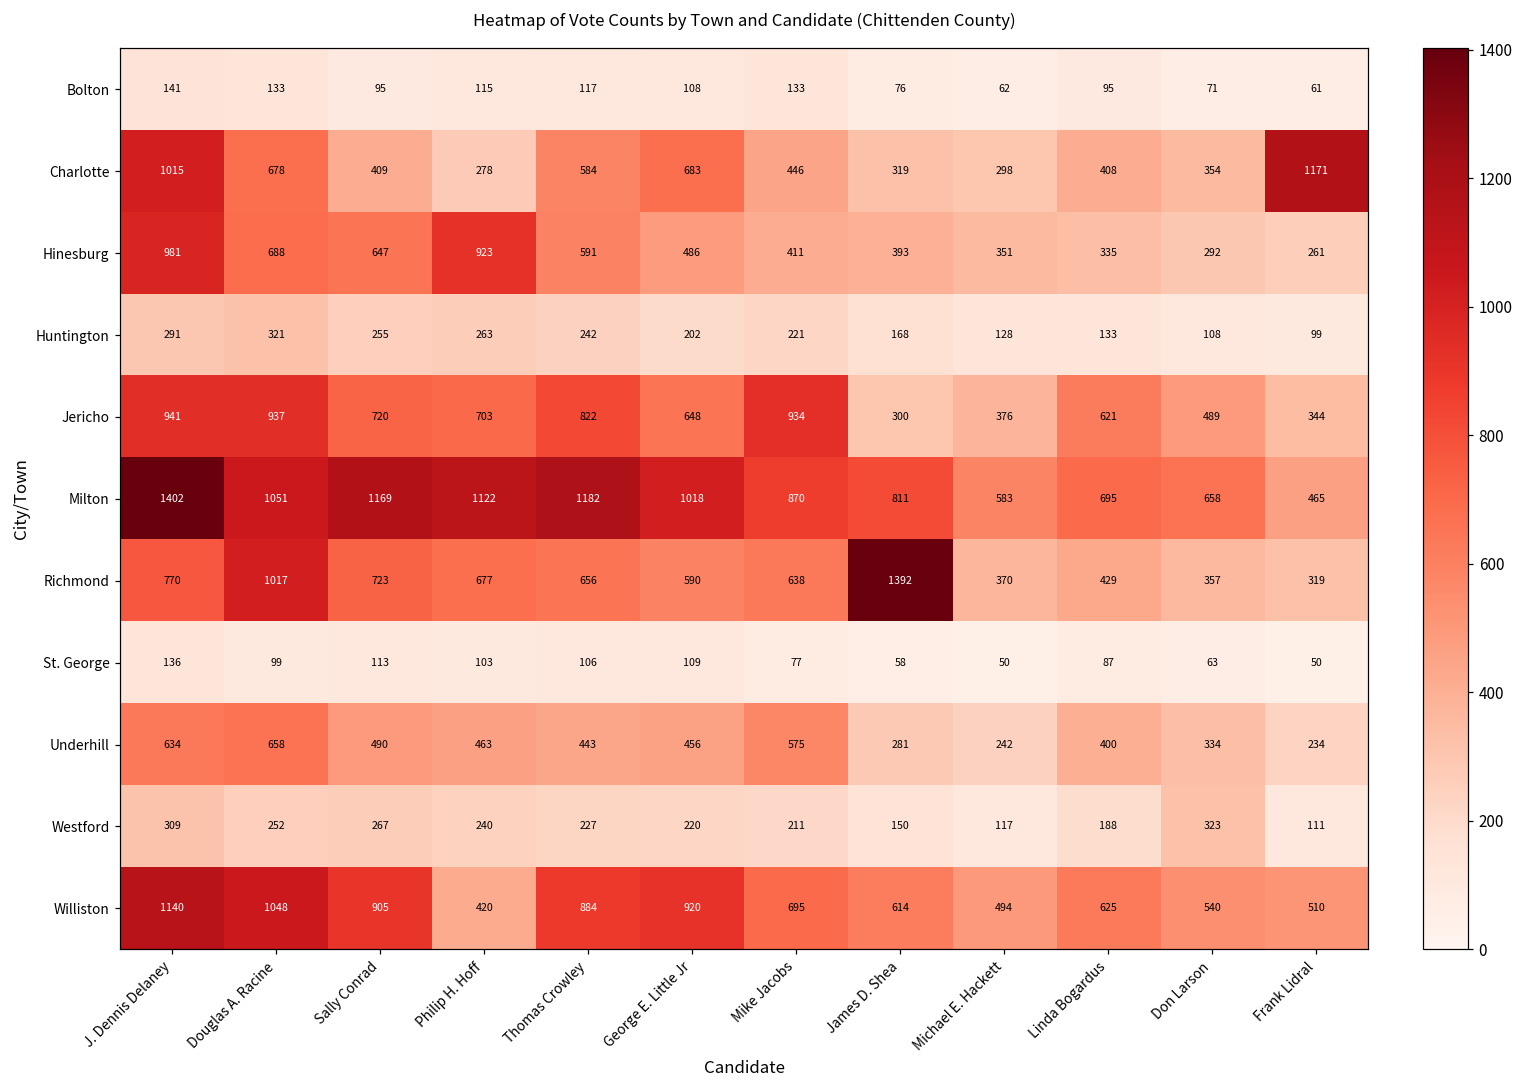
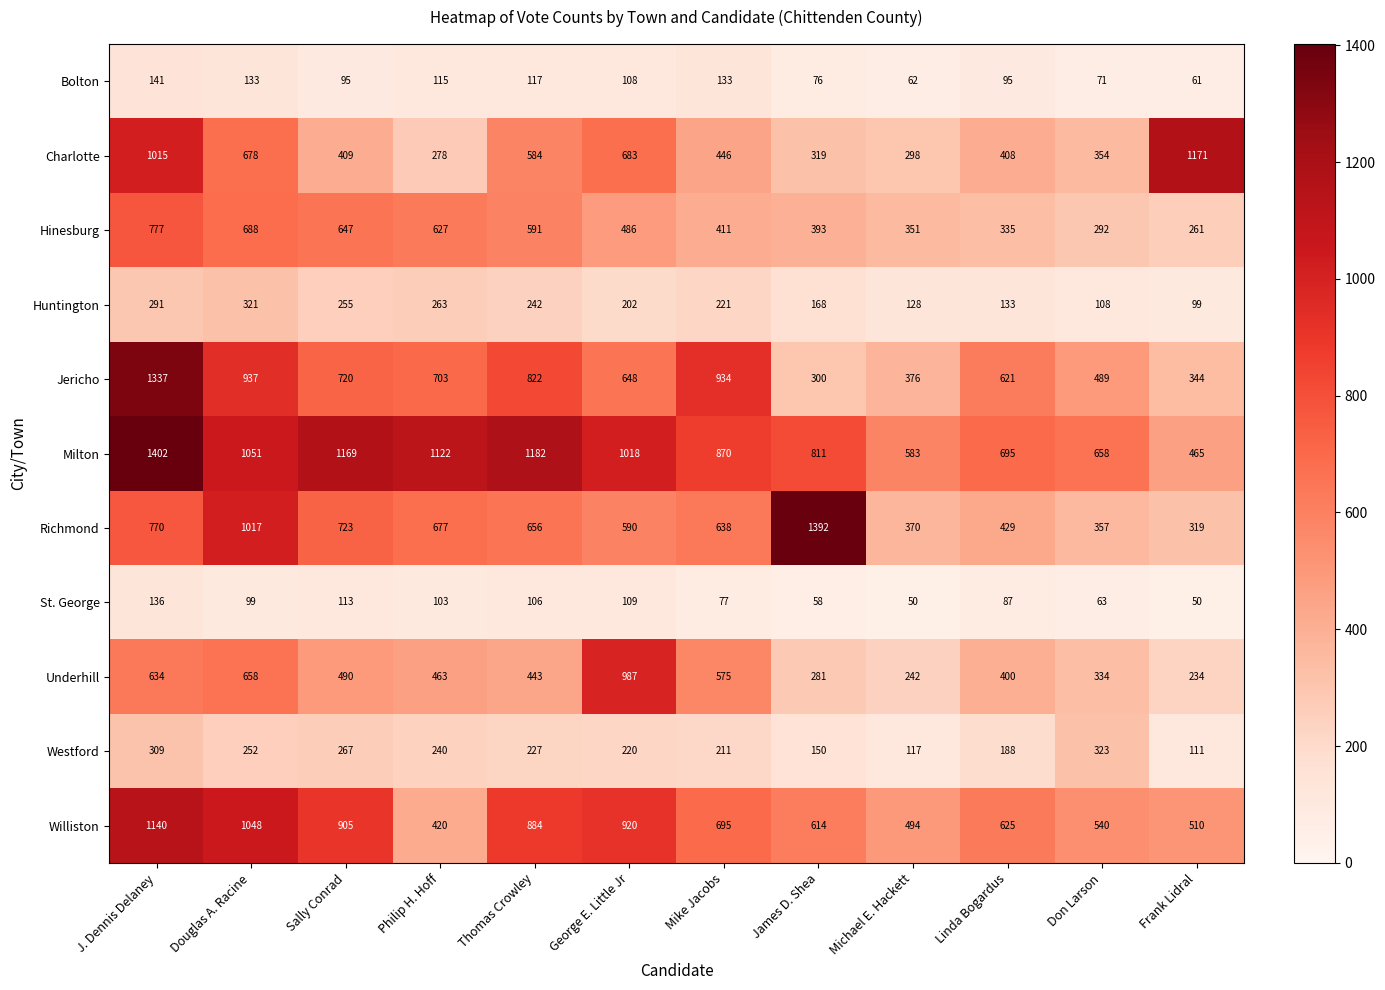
Hinesburg, J. Dennis Delaney: 981 -> 777
Hinesburg, Philip H. Hoff: 923 -> 627
Jericho, J. Dennis Delaney: 941 -> 1337
Underhill, George E. Little Jr: 456 -> 987
